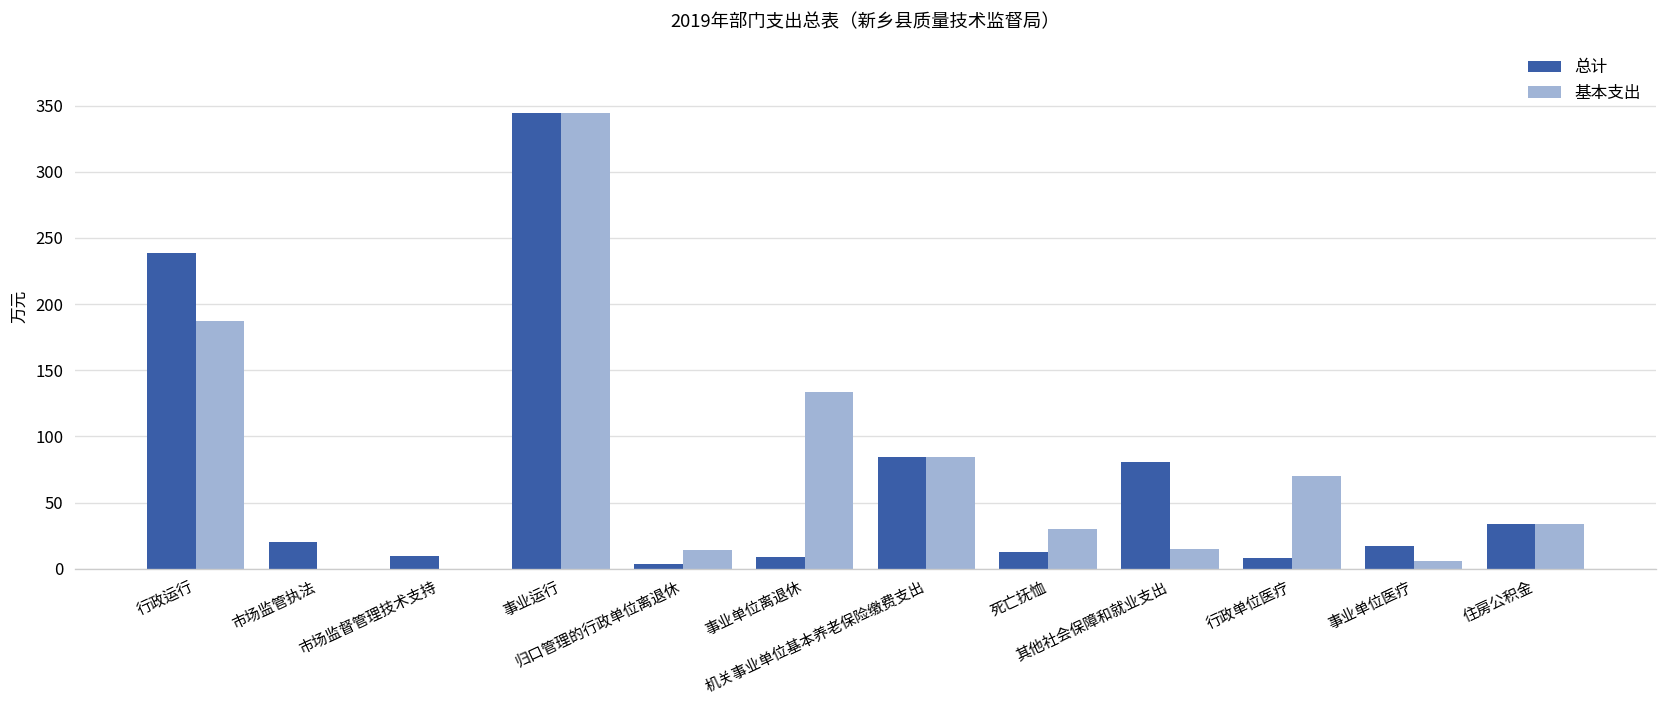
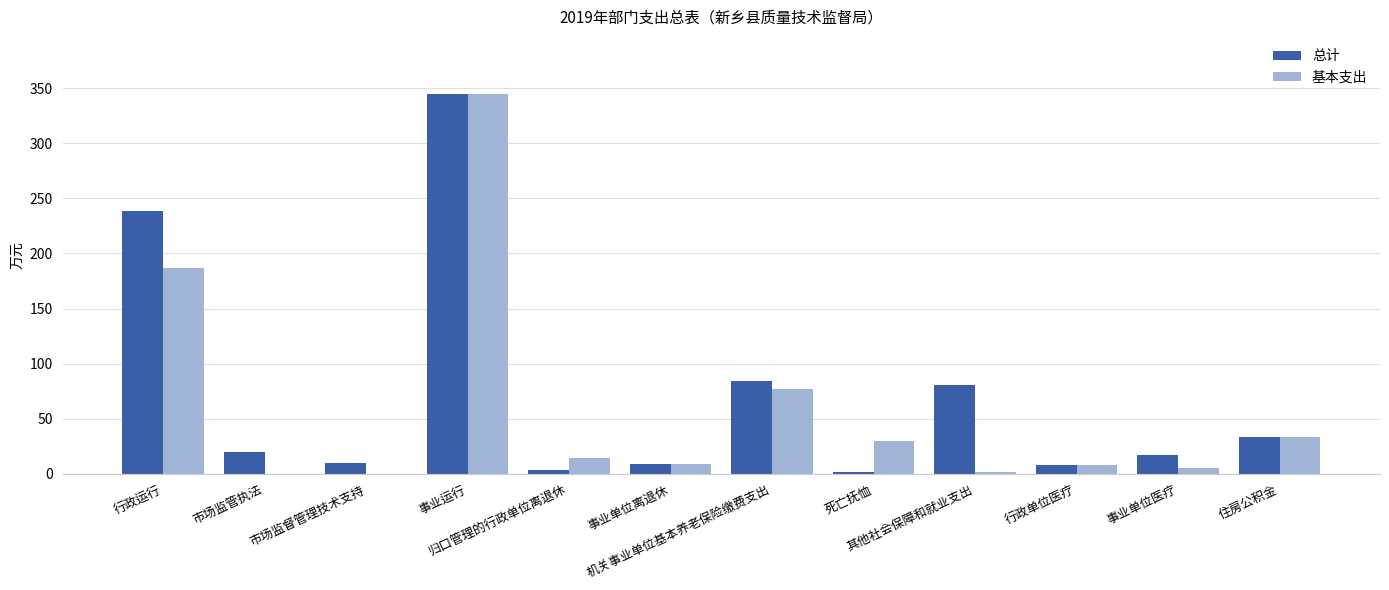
基本支出, 事业单位离退休: 134 -> 9
基本支出, 机关事业单位基本养老保险缴费支出: 85 -> 77
总计, 死亡抚恤: 13 -> 1
基本支出, 其他社会保障和就业支出: 15 -> 2
基本支出, 行政单位医疗: 70 -> 8
